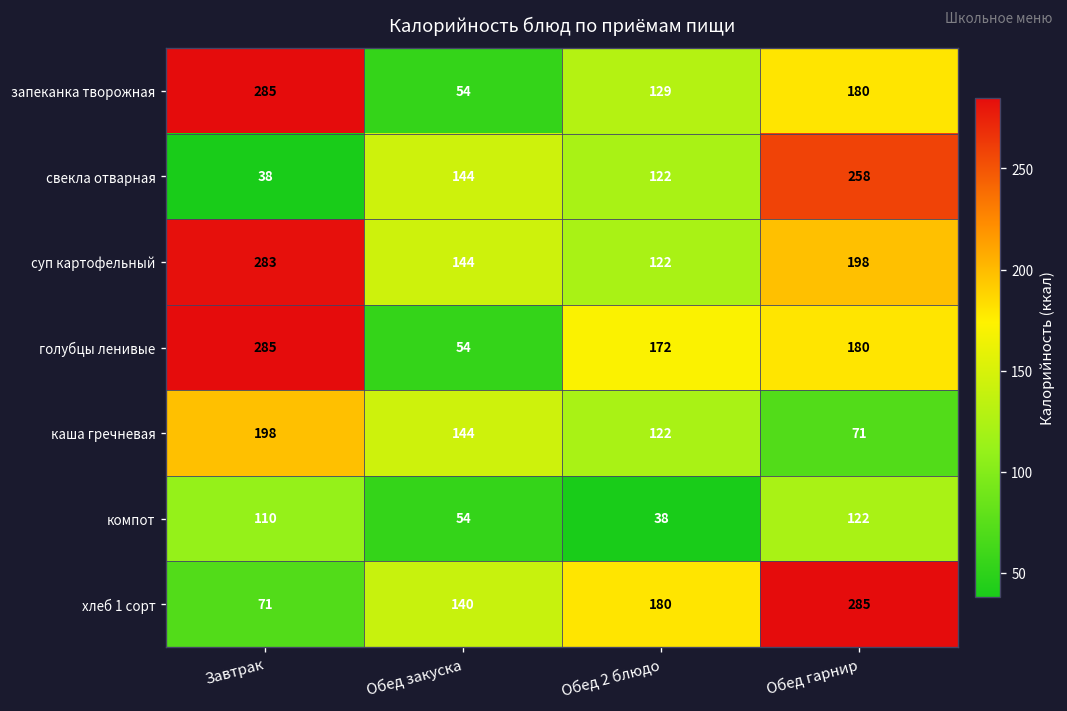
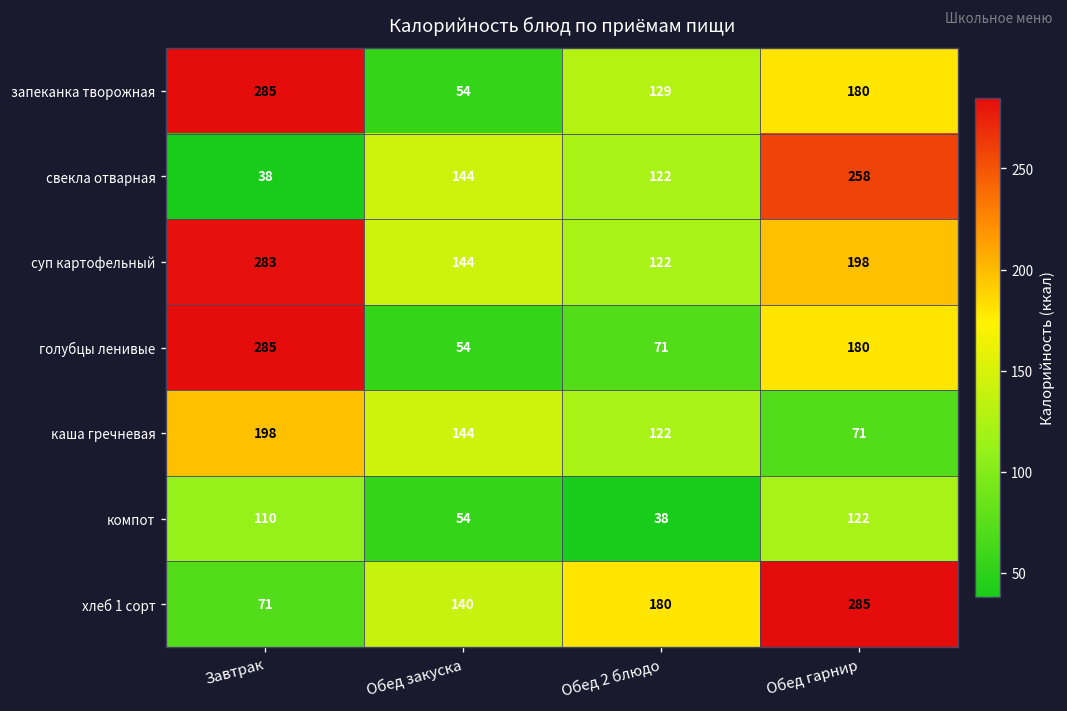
голубцы ленивые, Обед 2 блюдо: 172 -> 71
